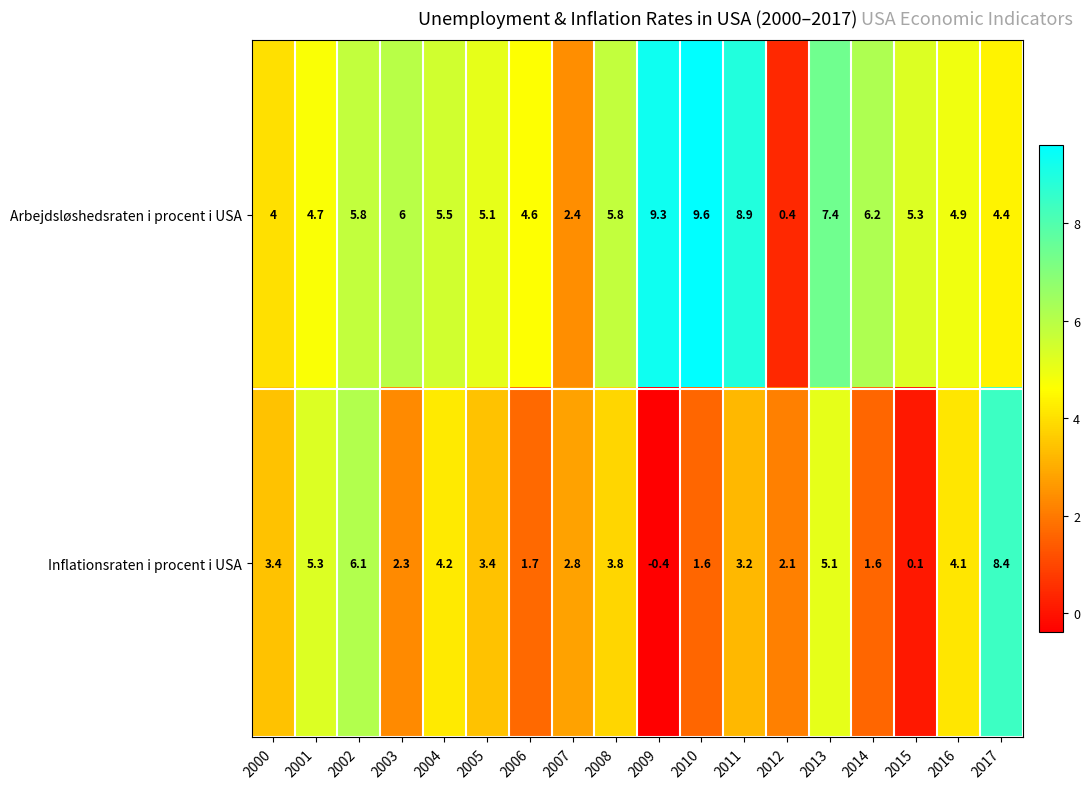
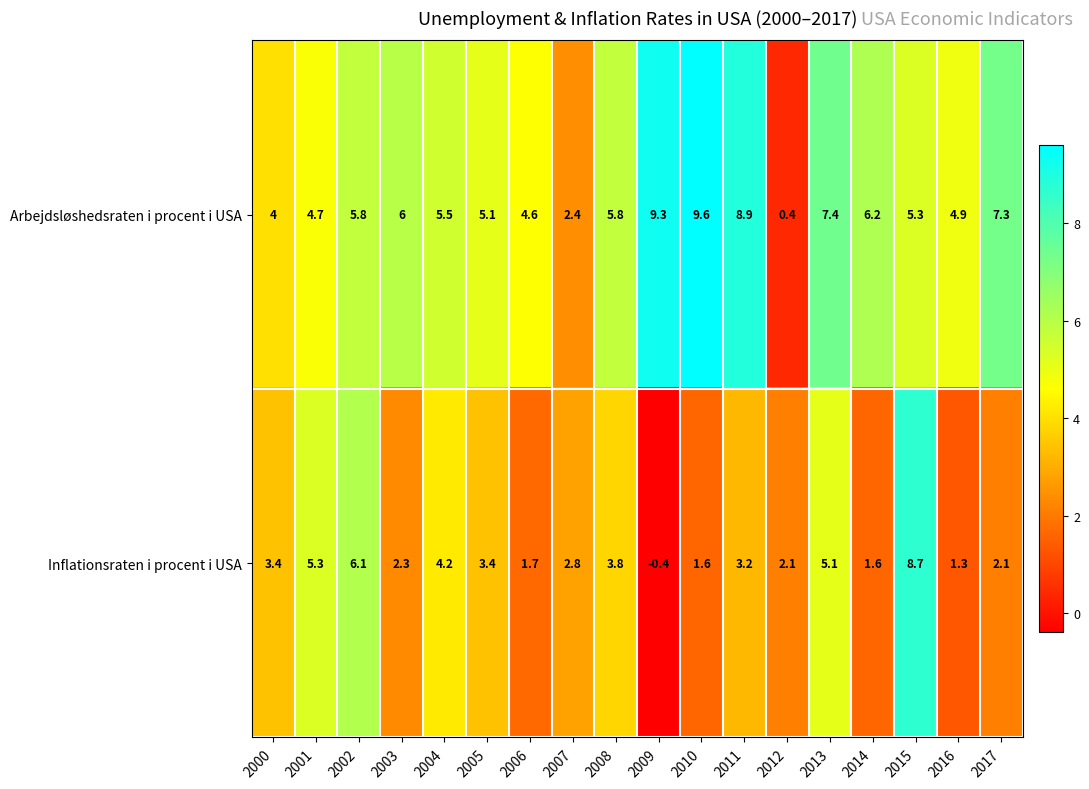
Arbejdsløshedsraten i procent i USA, 2017: 4.4 -> 7.3
Inflationsraten i procent i USA, 2015: 0.1 -> 8.7
Inflationsraten i procent i USA, 2016: 4.1 -> 1.3
Inflationsraten i procent i USA, 2017: 8.4 -> 2.1
